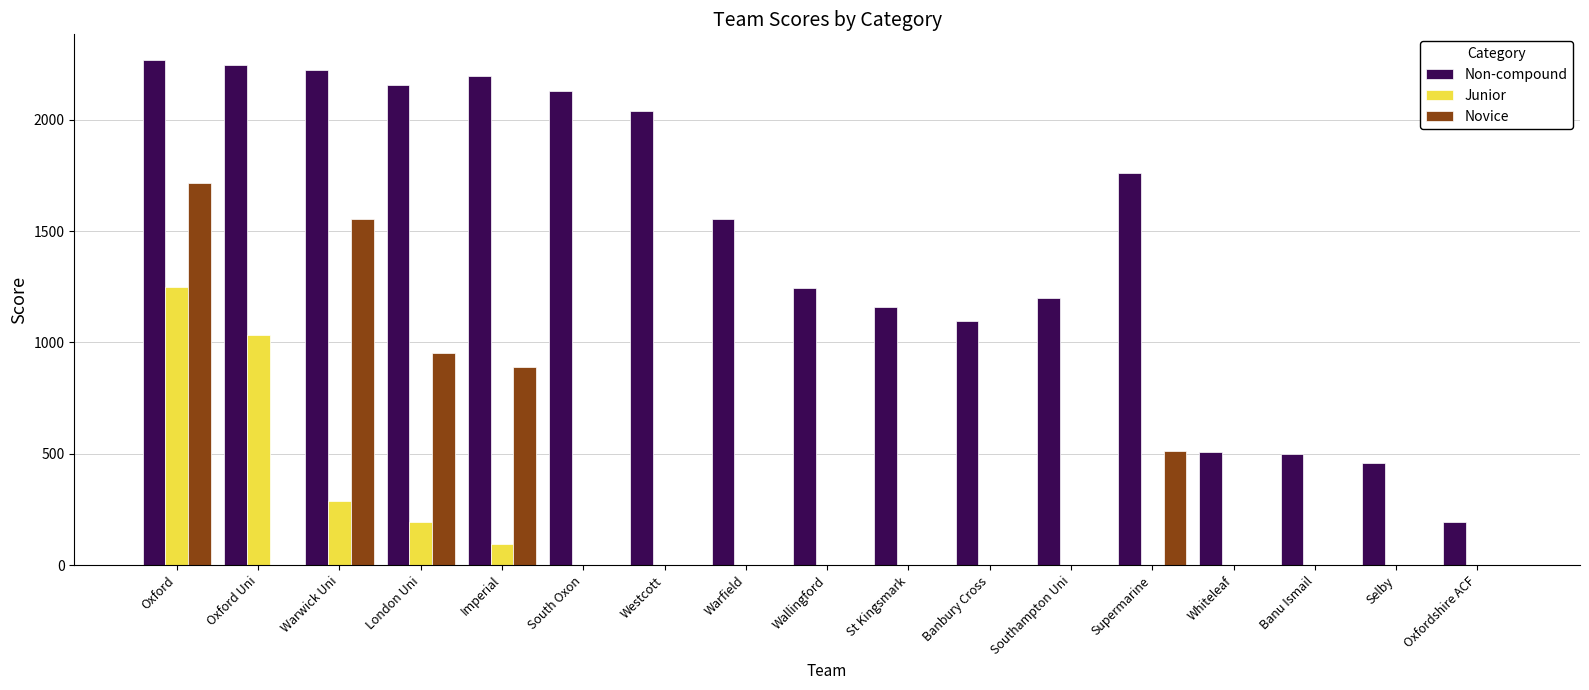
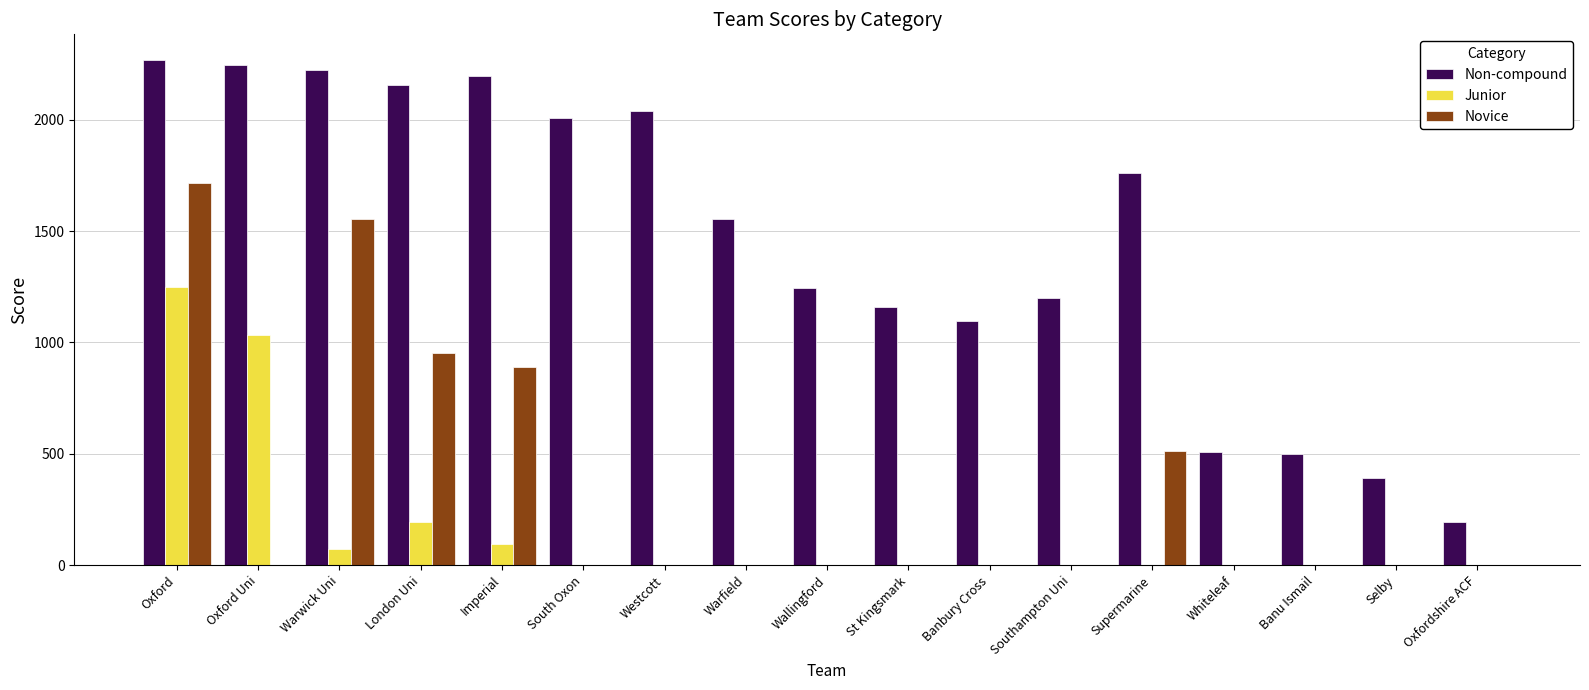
Junior, Warwick Uni: 290 -> 70
Non-compound, South Oxon: 2130 -> 2010
Non-compound, Selby: 460 -> 390
